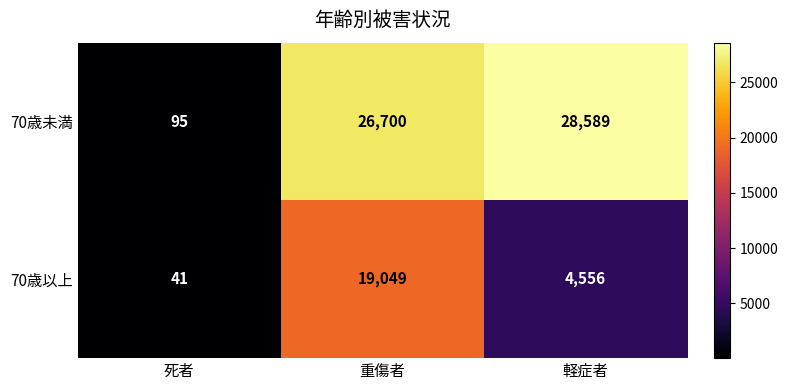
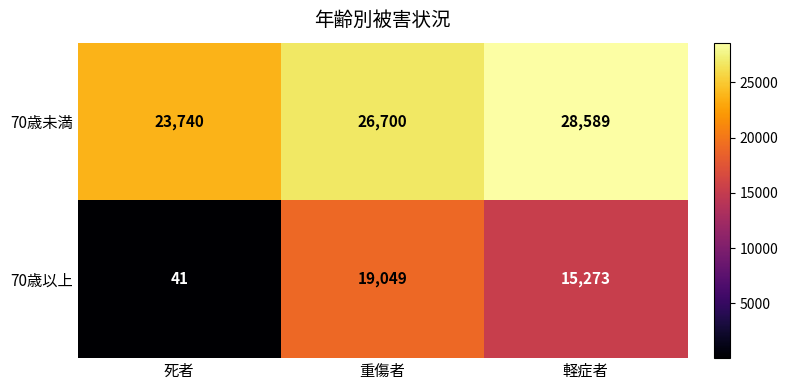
70歳未満, 死者: 95 -> 23,740
70歳以上, 軽症者: 4,556 -> 15,273
